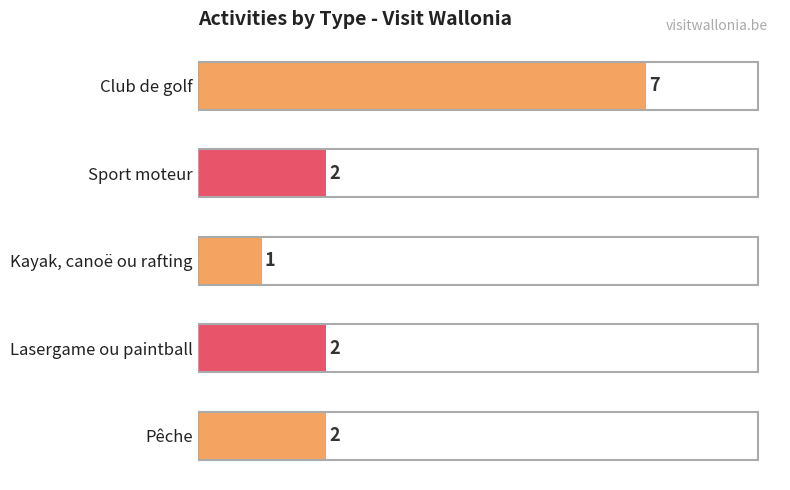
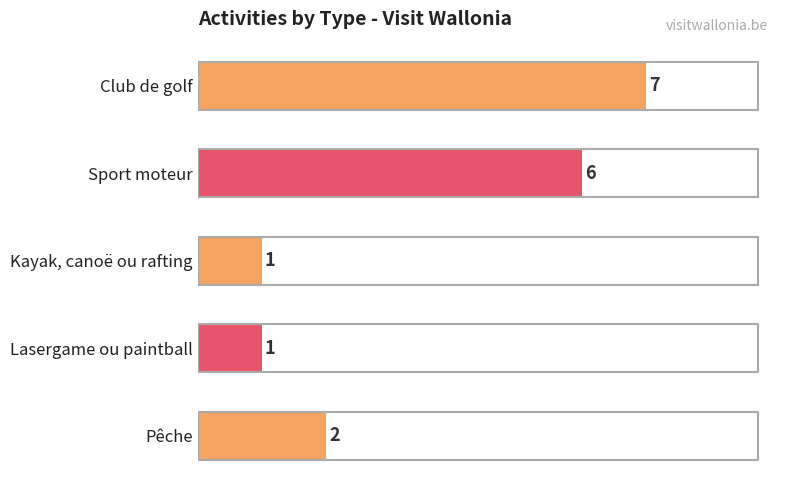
Sport moteur: 2 -> 6
Lasergame ou paintball: 2 -> 1
